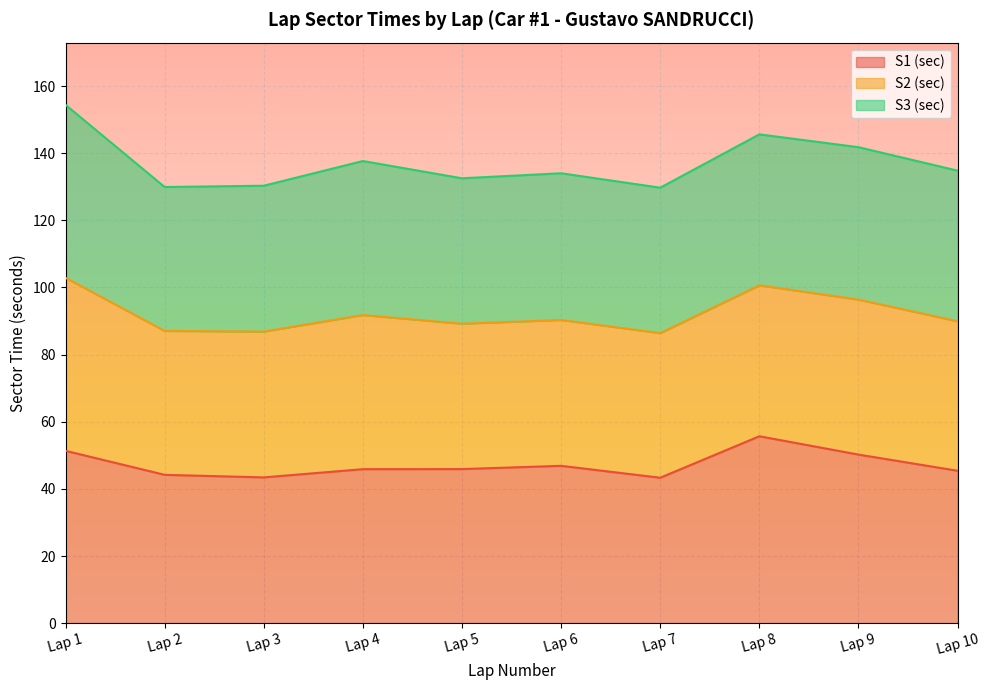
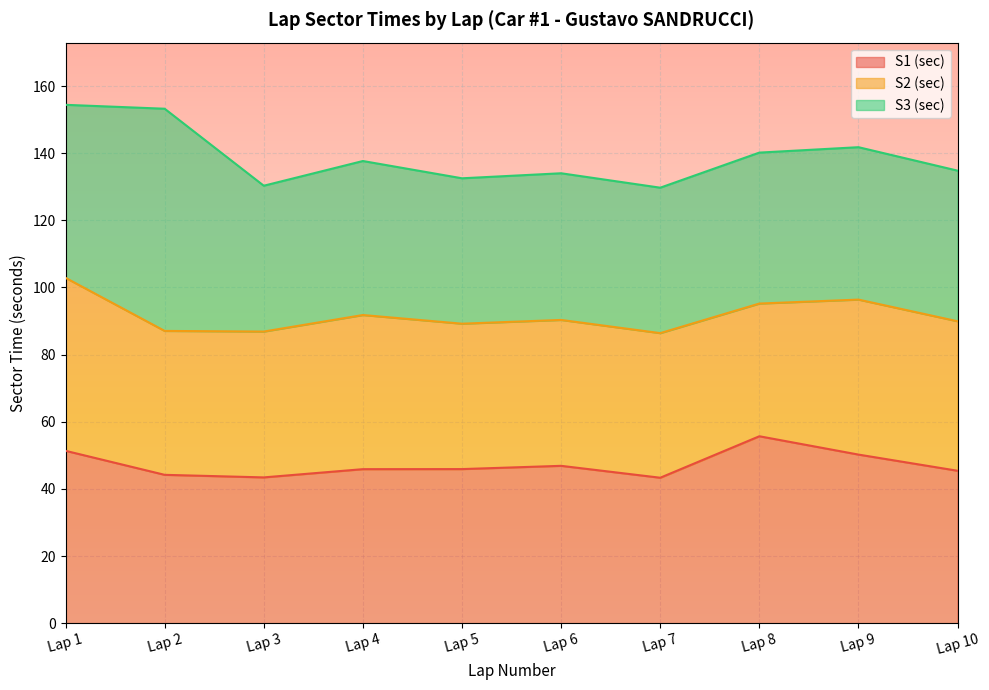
S3 (sec), Lap 2: 43 -> 66
S2 (sec), Lap 8: 45 -> 40
